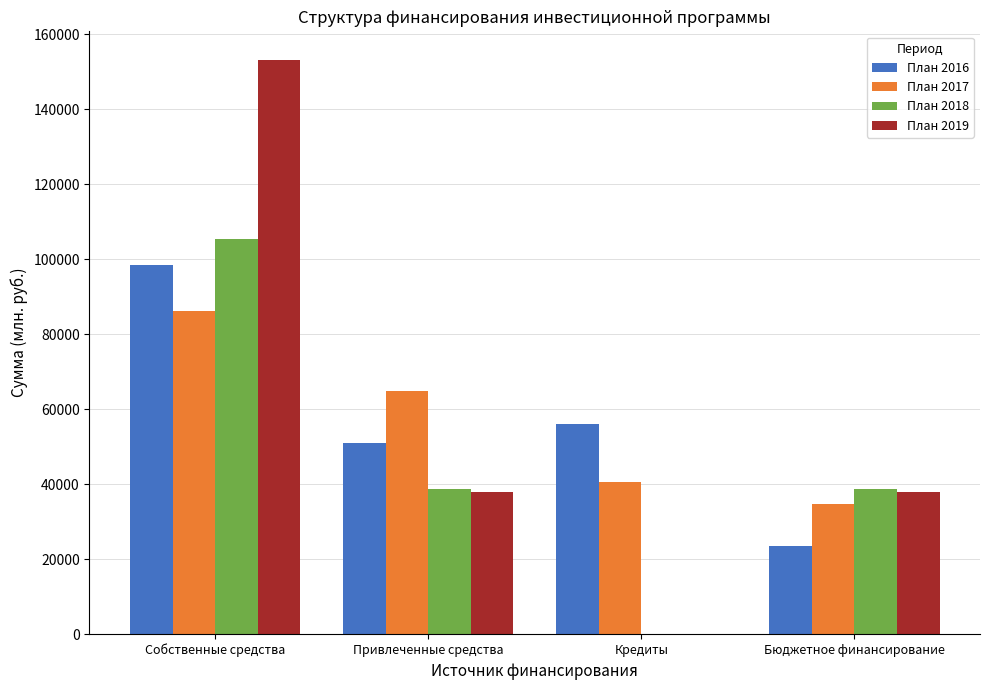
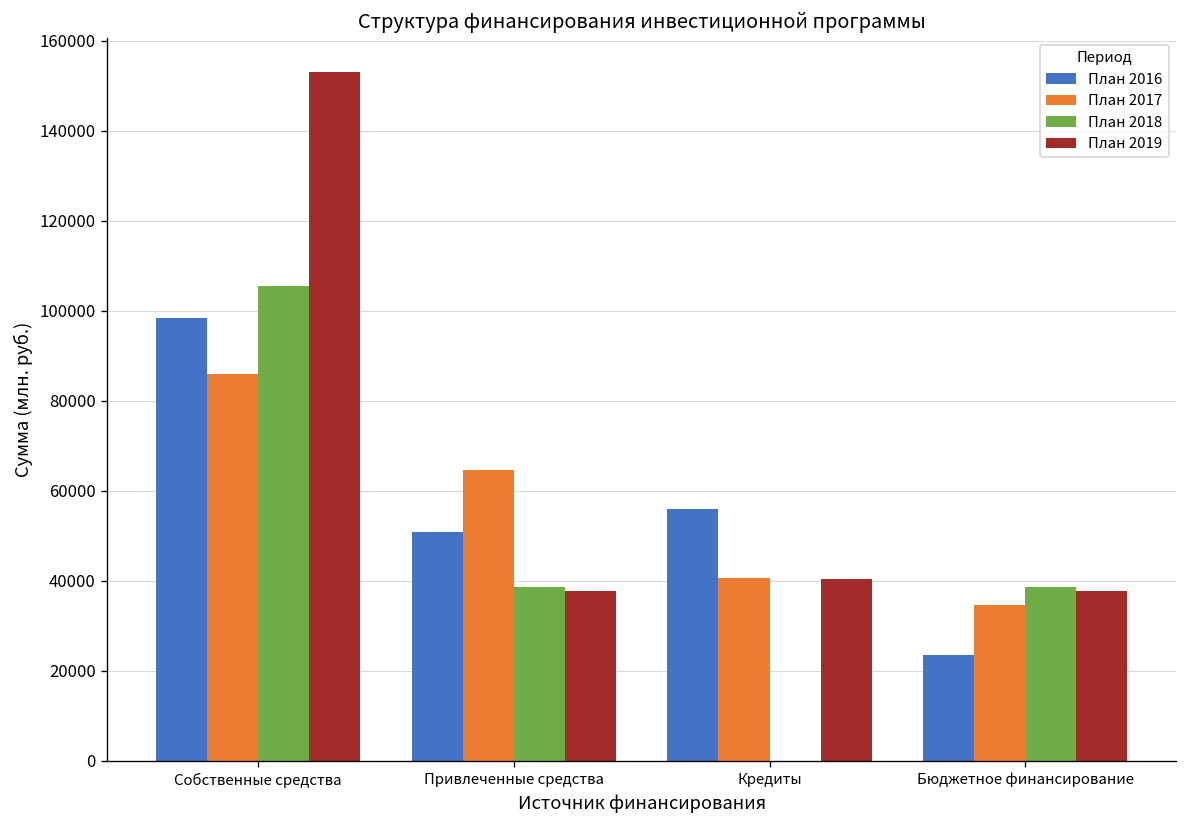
План 2019, Кредиты: 0 -> 40000
